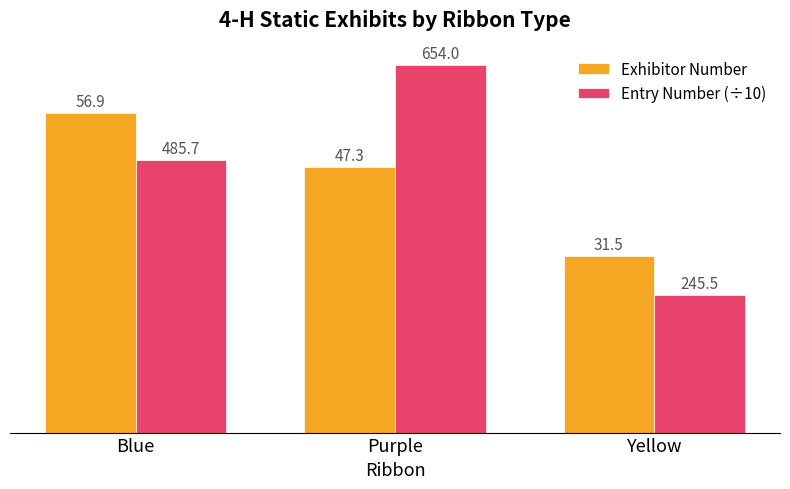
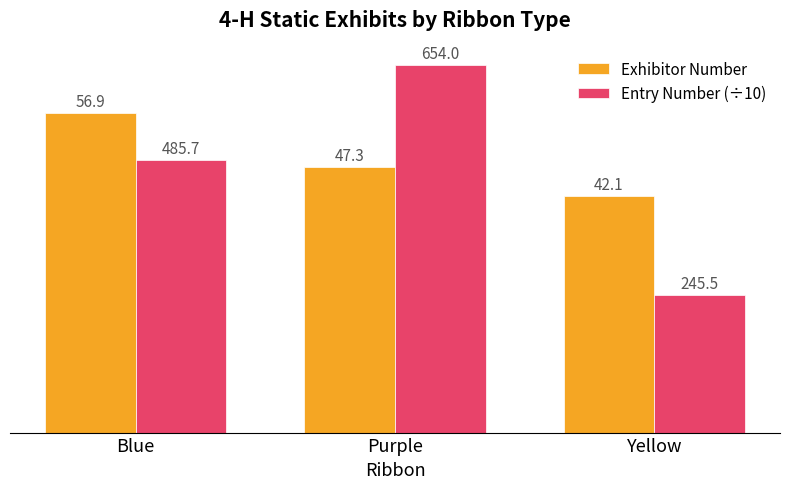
Exhibitor Number, Yellow: 31.5 -> 42.1
